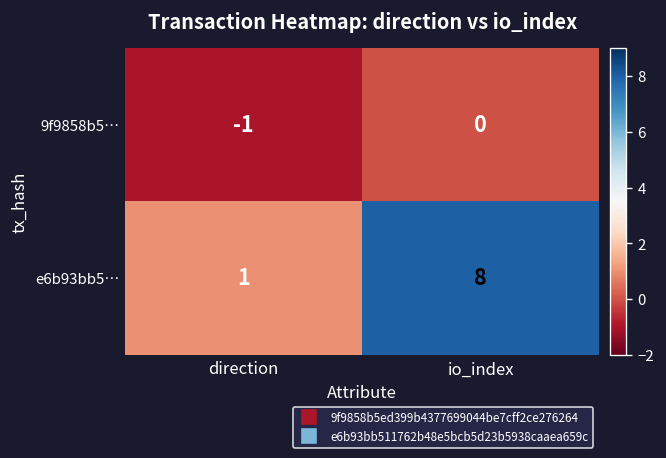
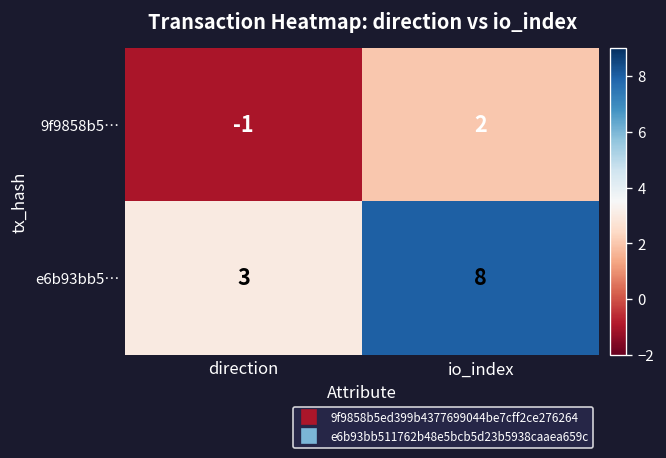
9f9858b5…, io_index: 0 -> 2
e6b93bb5…, direction: 1 -> 3
